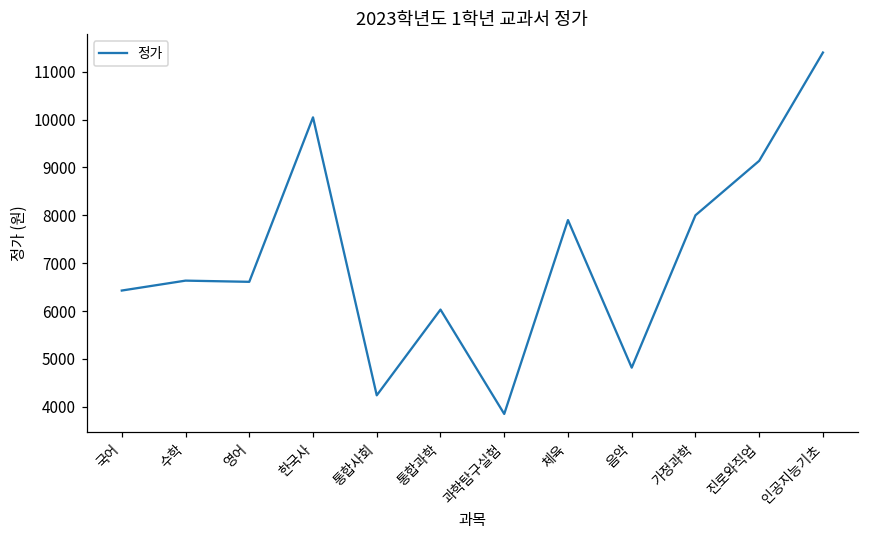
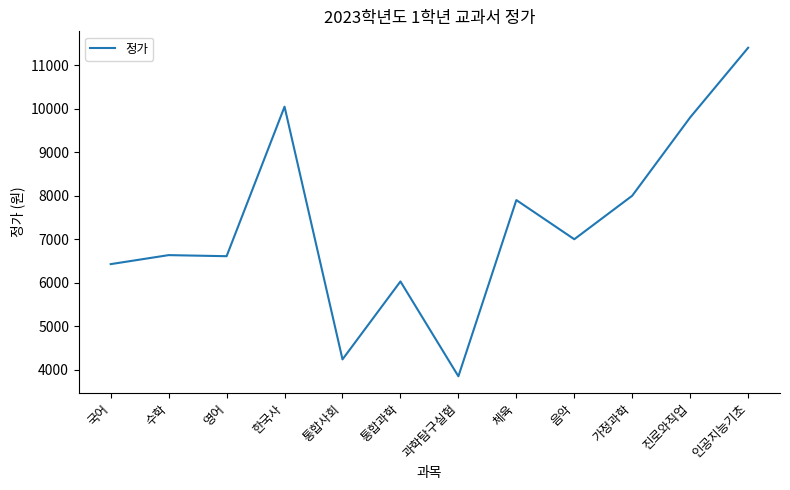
음악: 4800 -> 7000
진로와직업: 9100 -> 9800
